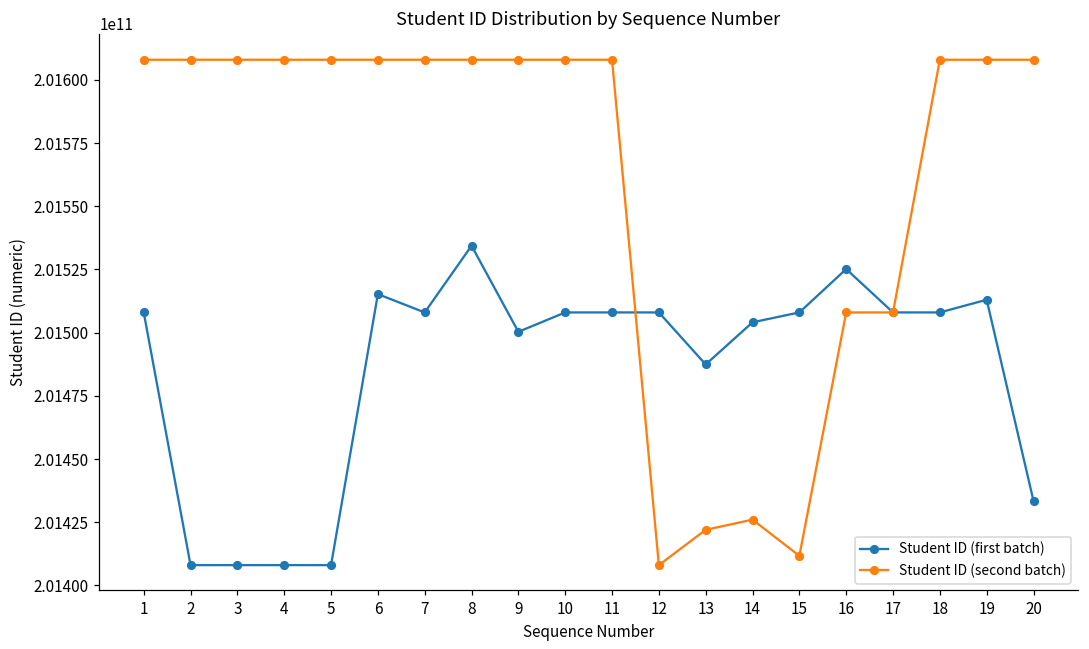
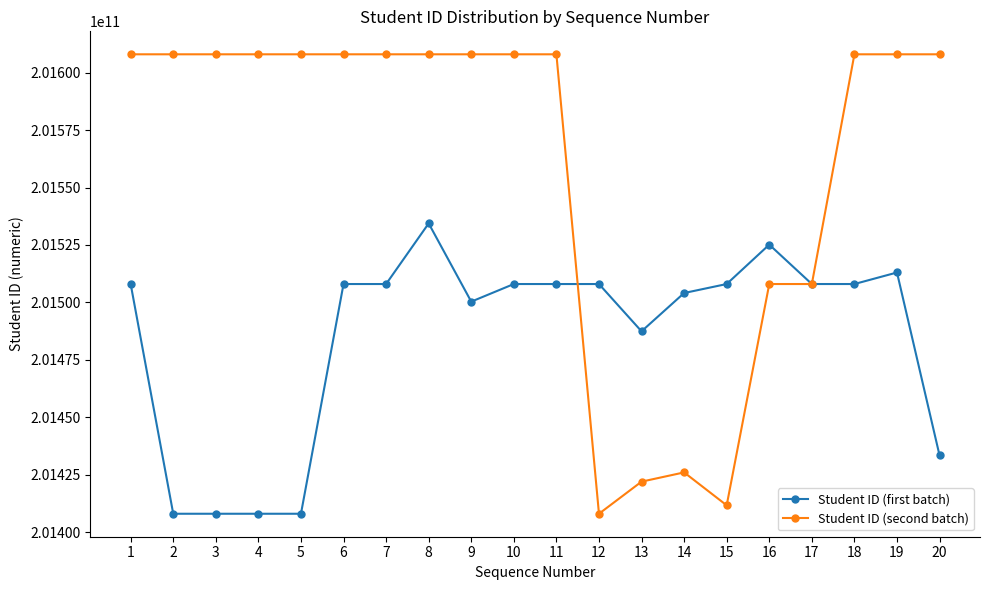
Student ID (first batch), 6: 201515000000 -> 201508000000
